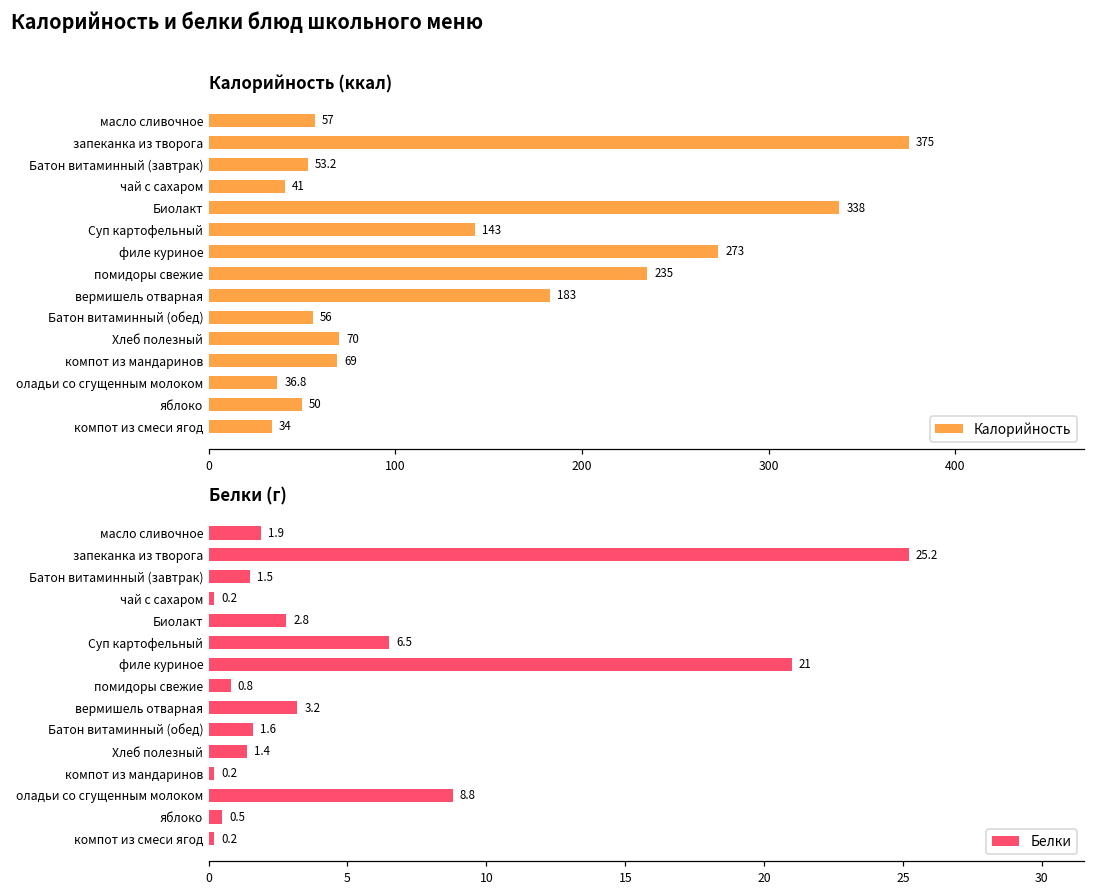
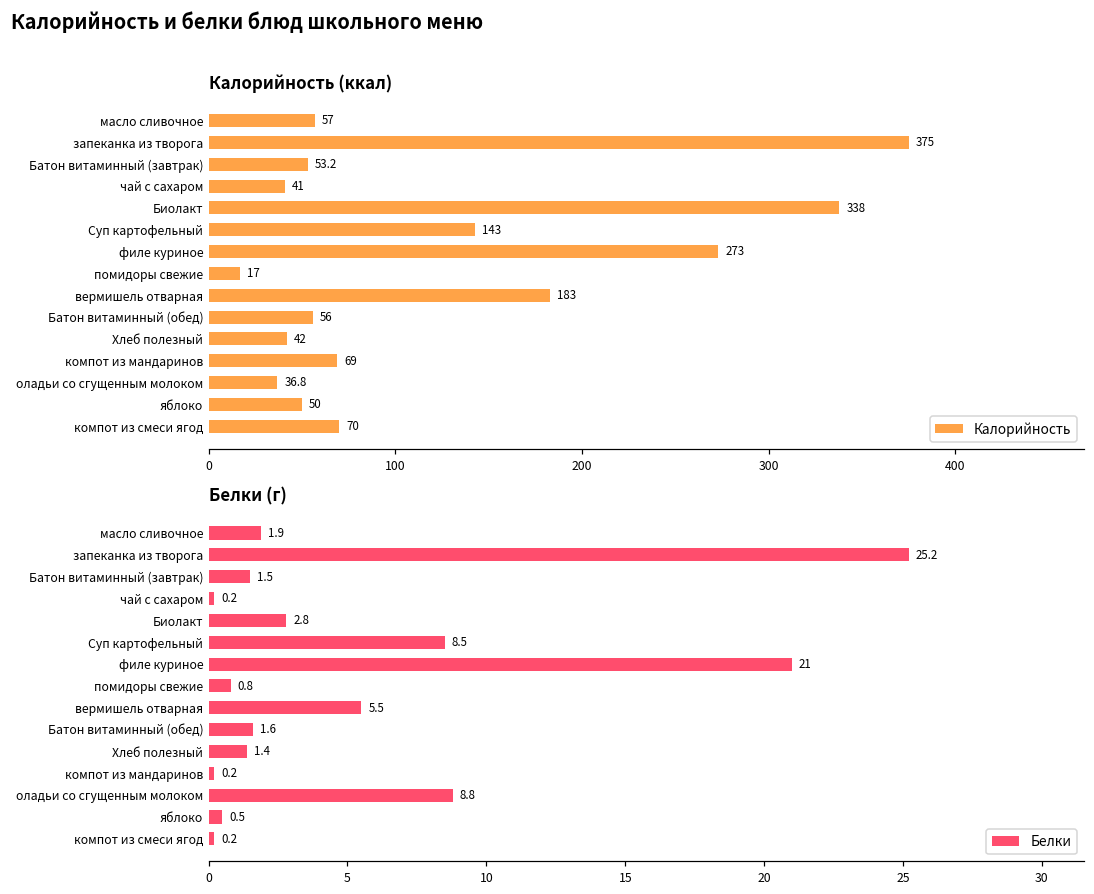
Калорийность (ккал), помидоры свежие: 235 -> 17
Калорийность (ккал), Хлеб полезный: 70 -> 42
Калорийность (ккал), компот из смеси ягод: 34 -> 70
Белки (г), Суп картофельный: 6.5 -> 8.5
Белки (г), вермишель отварная: 3.2 -> 5.5
